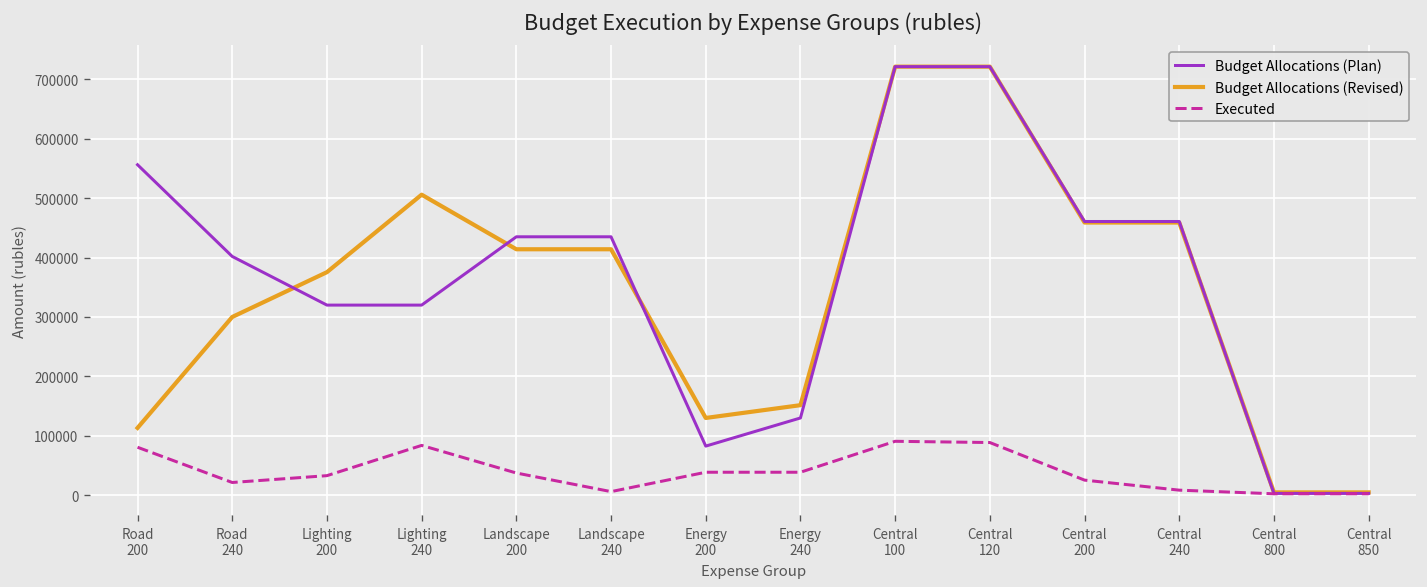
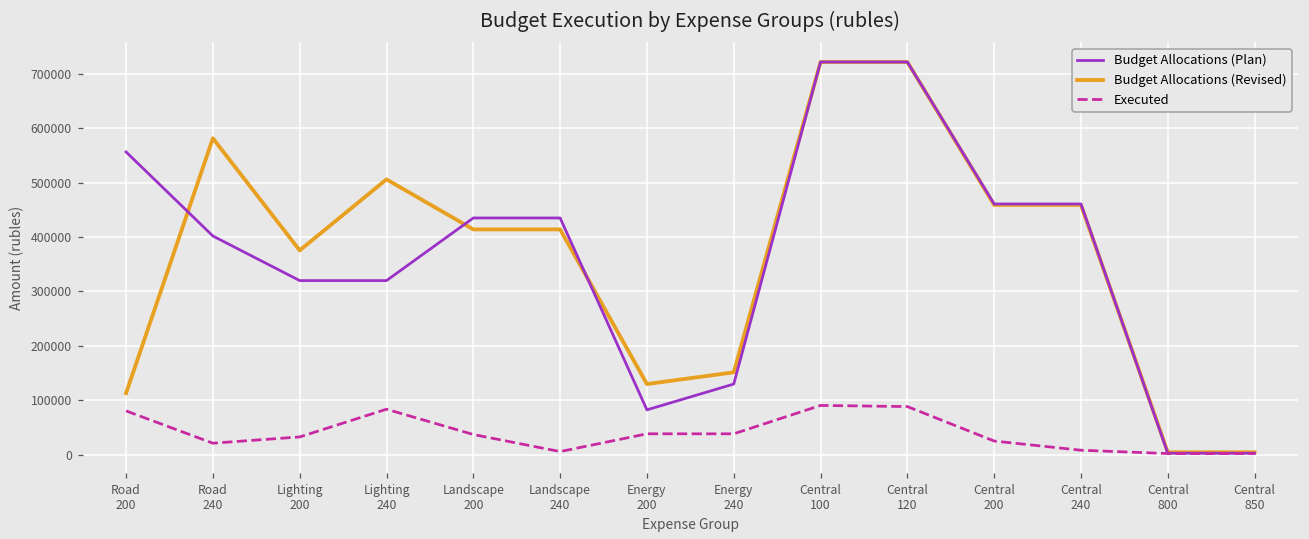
Budget Allocations (Revised), Road 240: 300000 -> 580000
